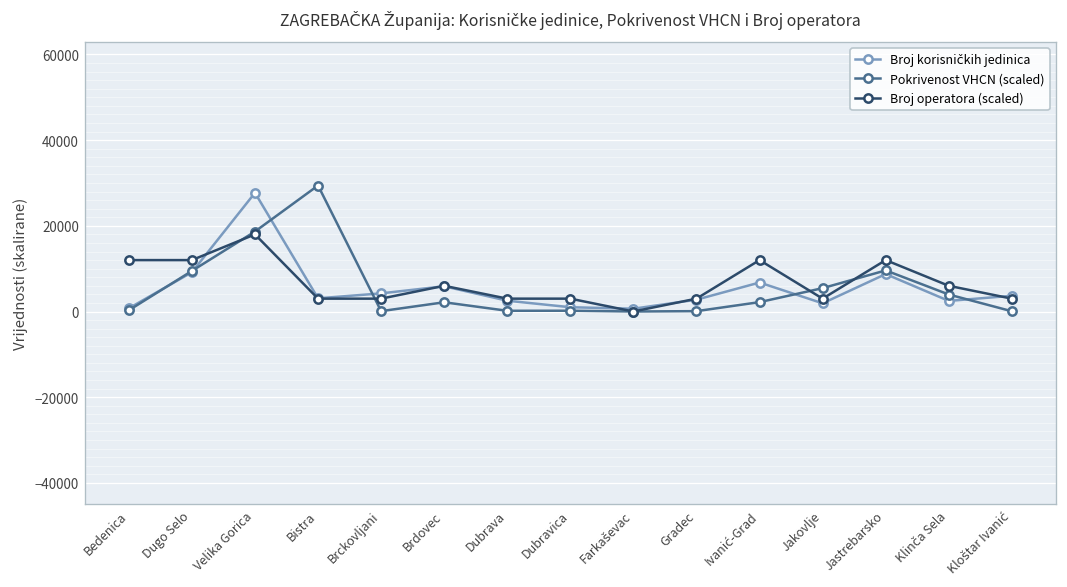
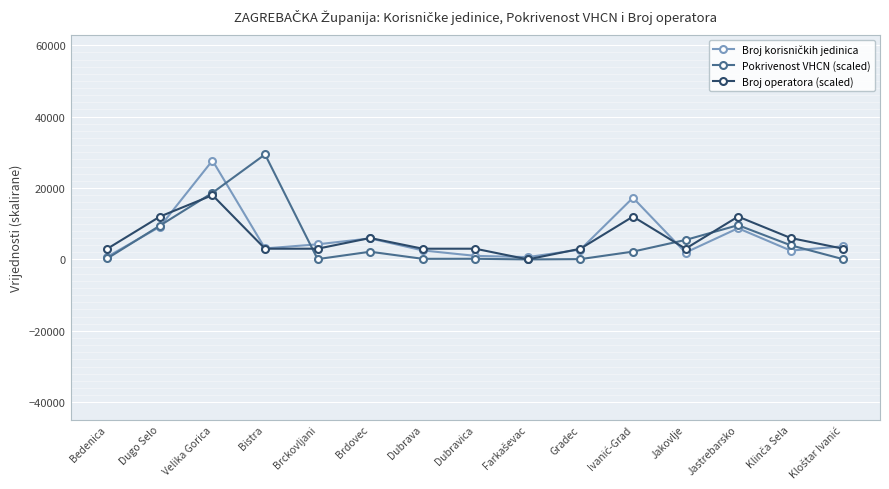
Broj operatora (scaled), Bedenica: 12000 -> 3000
Broj korisničkih jedinica, Ivanić-Grad: 7000 -> 17000
